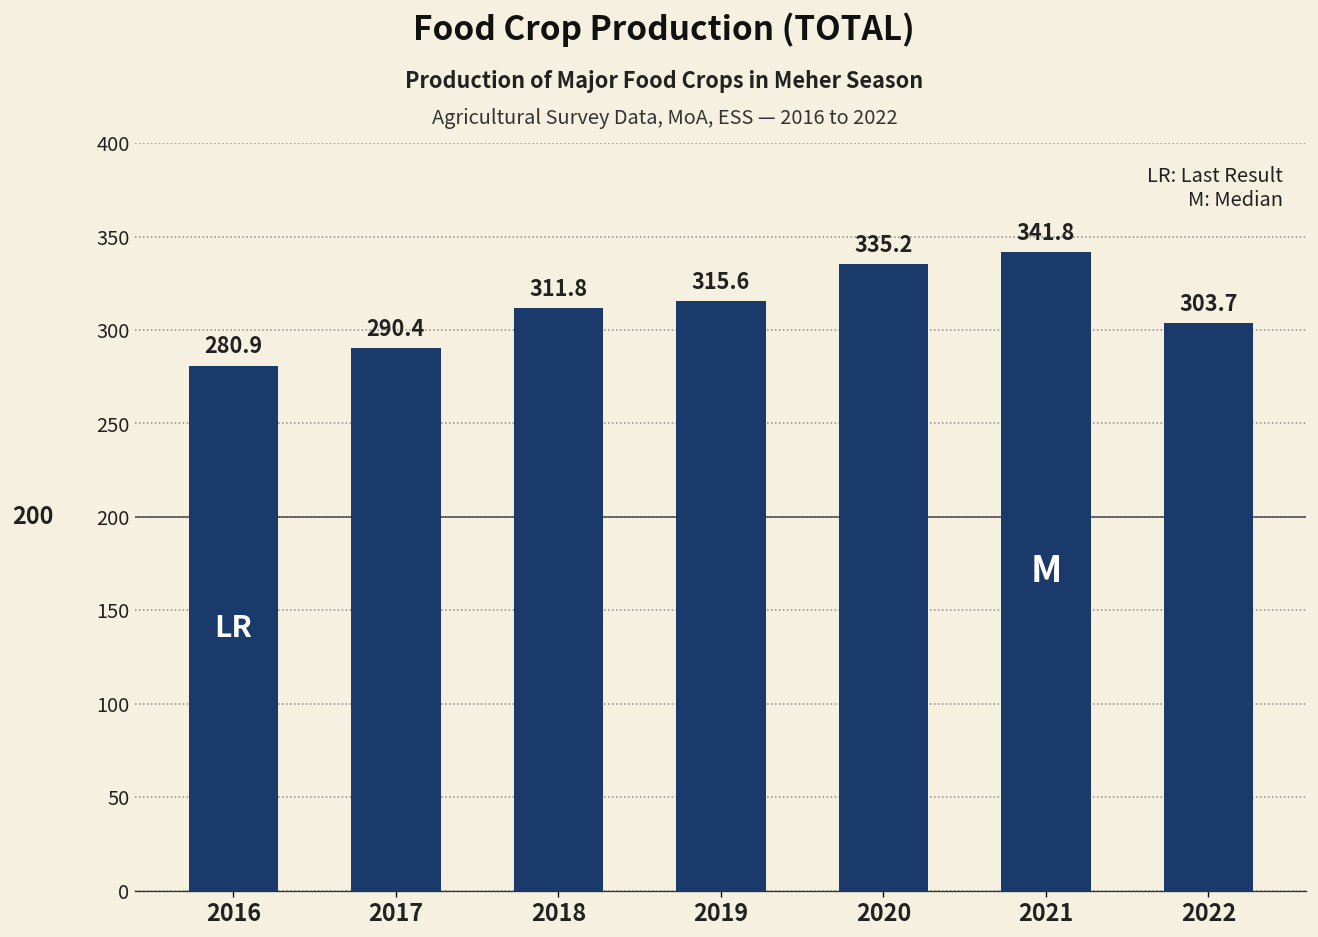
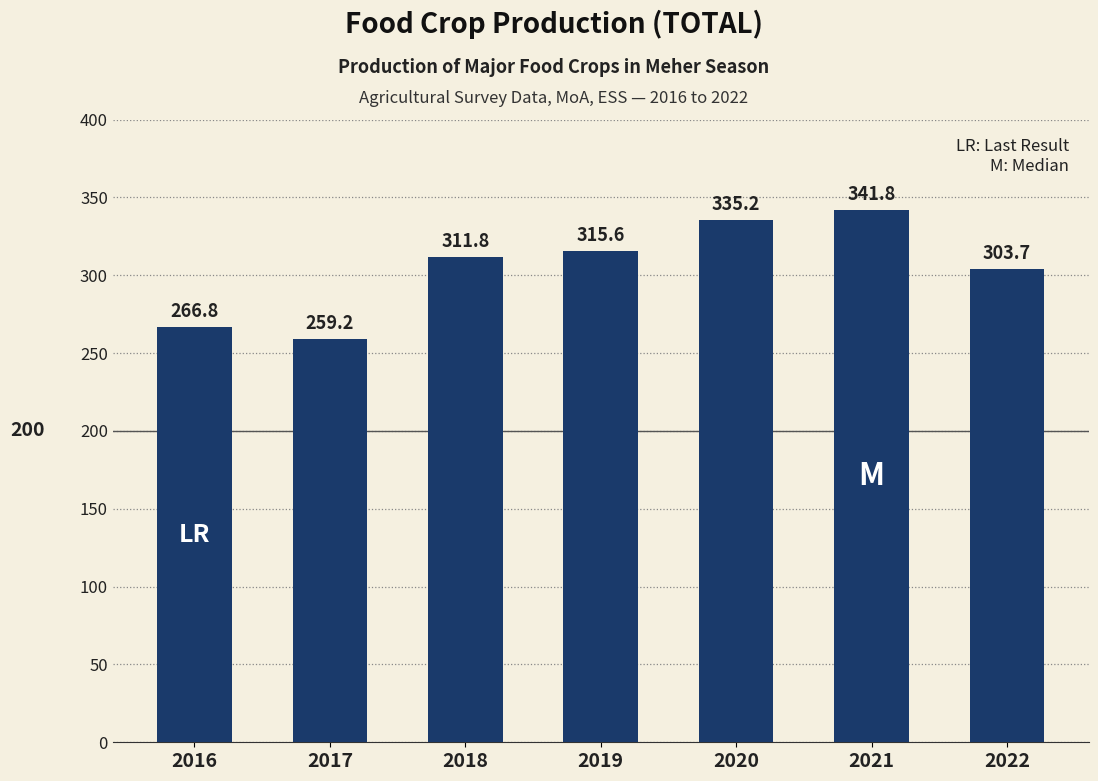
2016: 280.9 -> 266.8
2017: 290.4 -> 259.2
